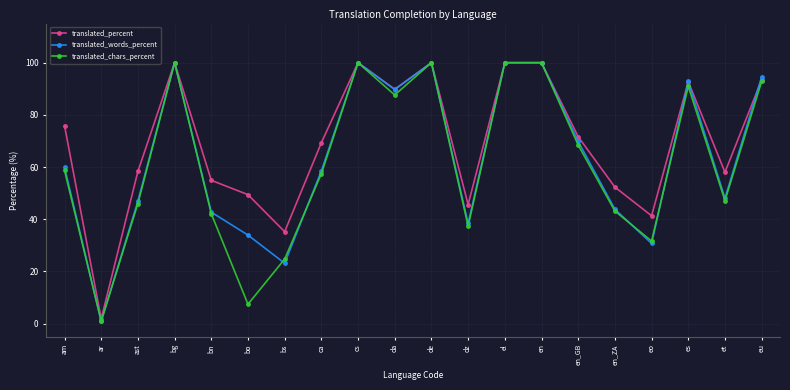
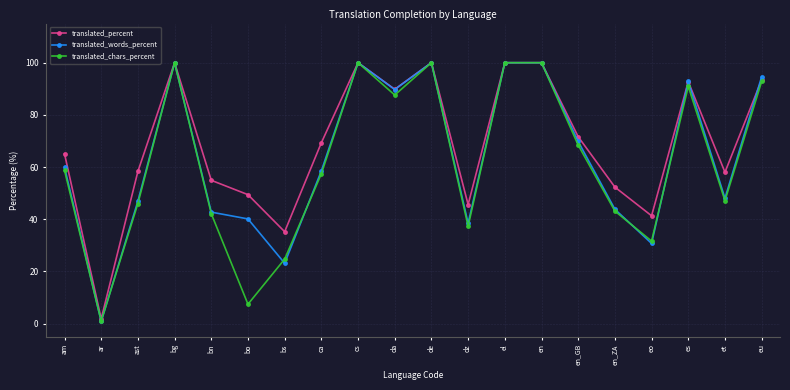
translated_percent, am: 76 -> 65
translated_words_percent, bo: 34 -> 40
